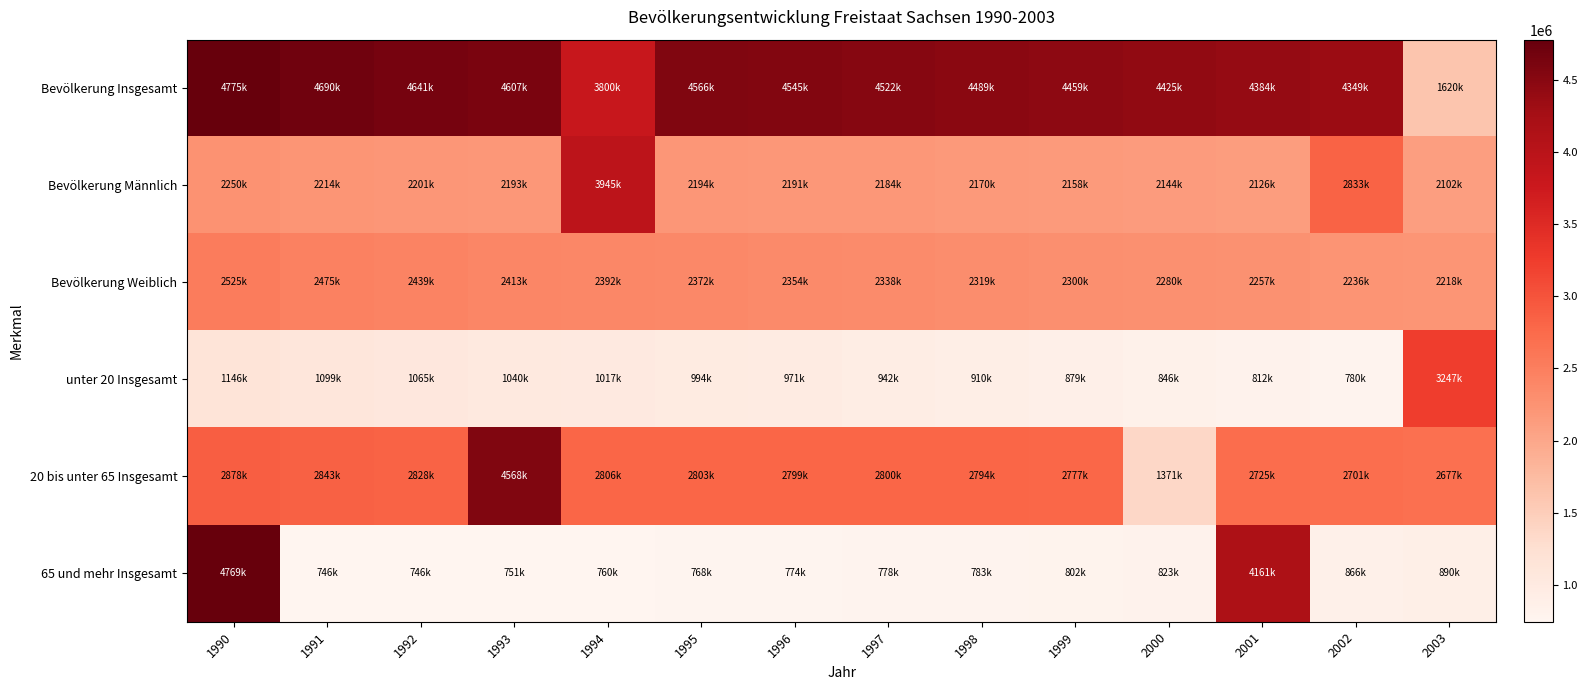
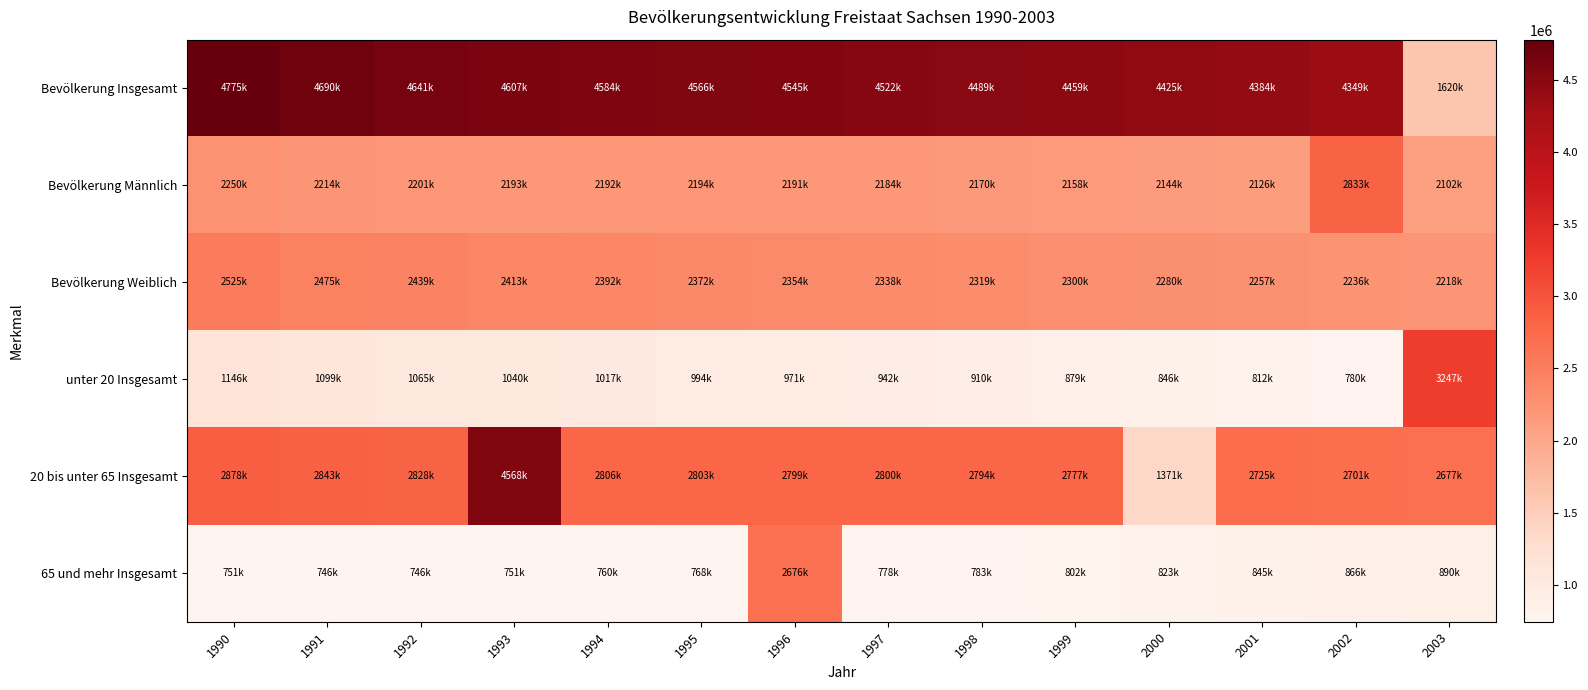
Bevölkerung Insgesamt, 1994: 3800k -> 4584k
Bevölkerung Männlich, 1994: 3945k -> 2192k
65 und mehr Insgesamt, 1990: 4769k -> 751k
65 und mehr Insgesamt, 1996: 774k -> 2676k
65 und mehr Insgesamt, 2001: 4161k -> 845k
